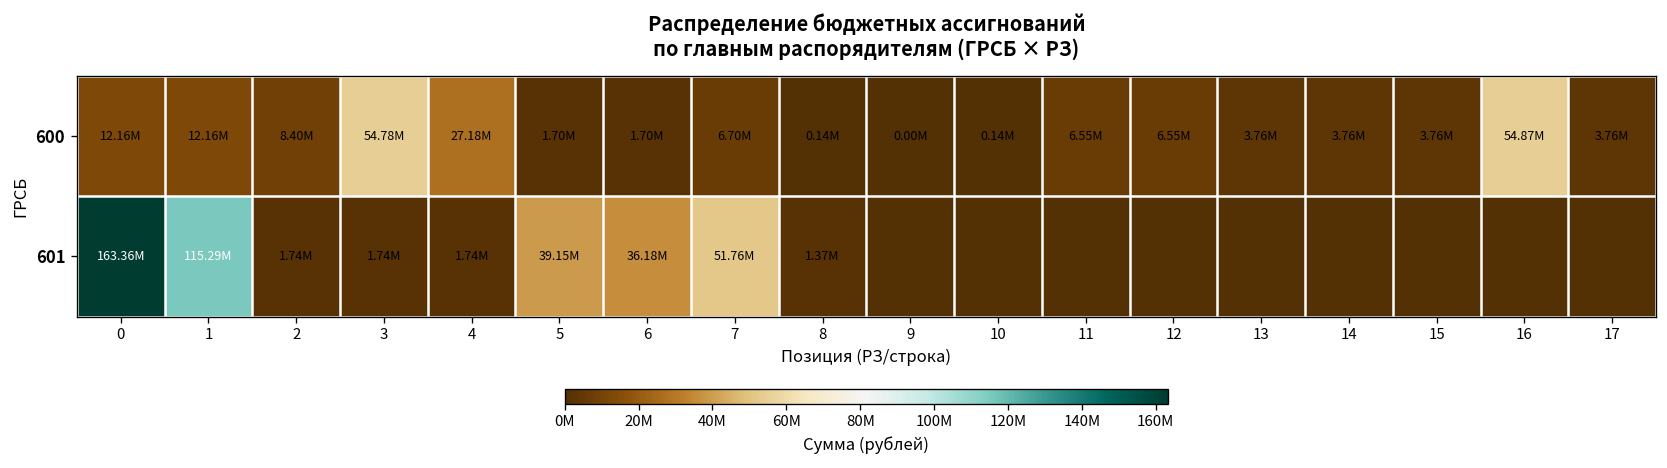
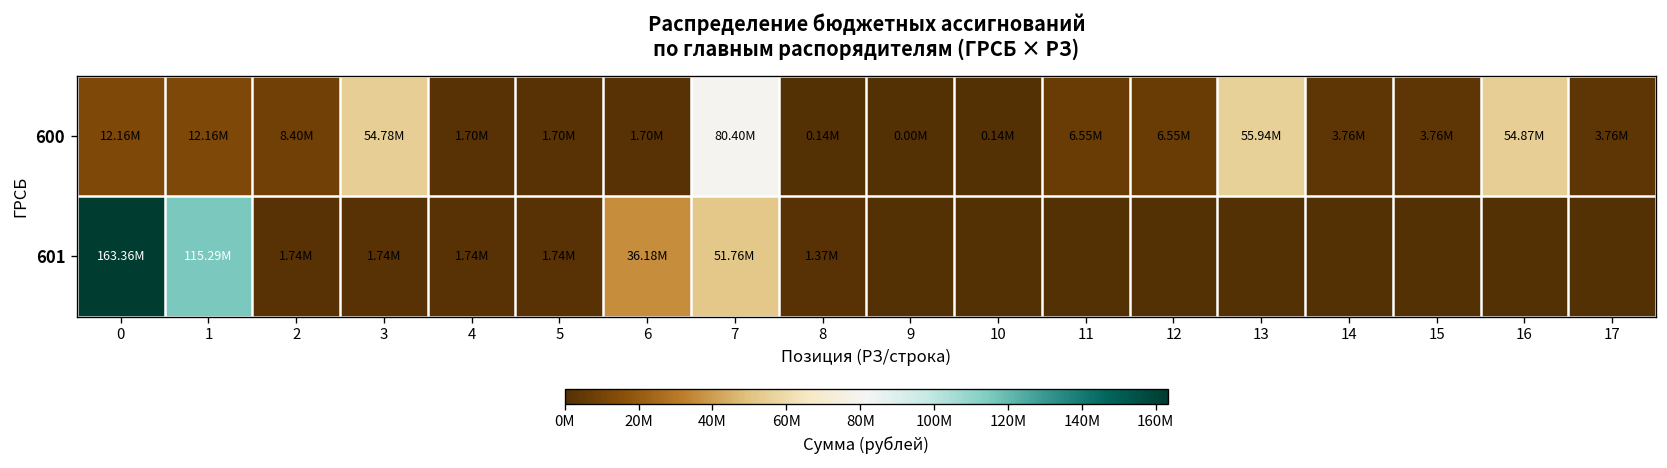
600, 4: 27.18M -> 1.70M
600, 7: 6.70M -> 80.40M
600, 13: 3.76M -> 55.94M
601, 5: 39.15M -> 1.74M
